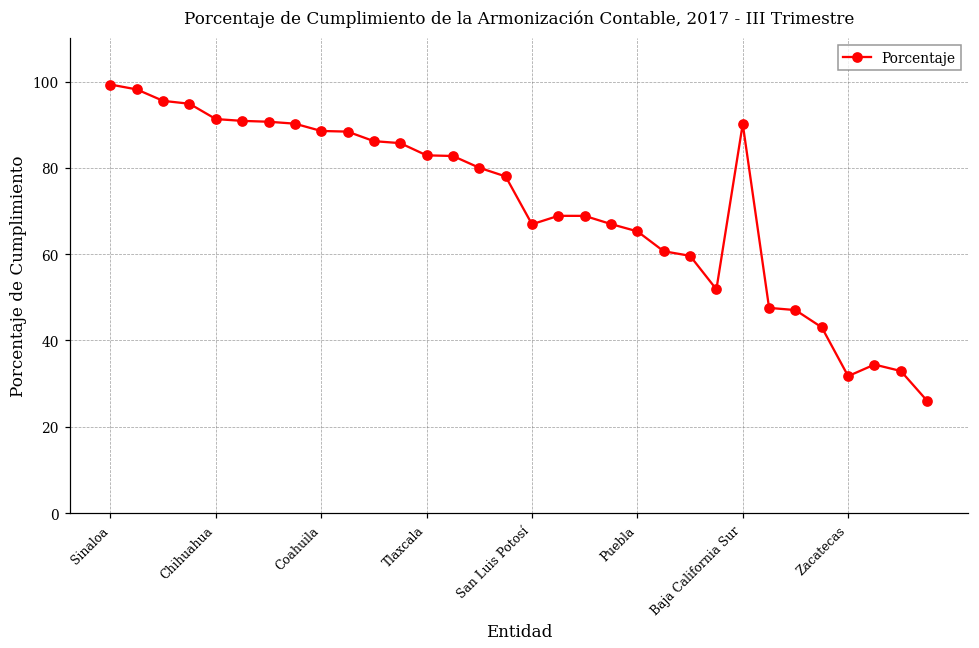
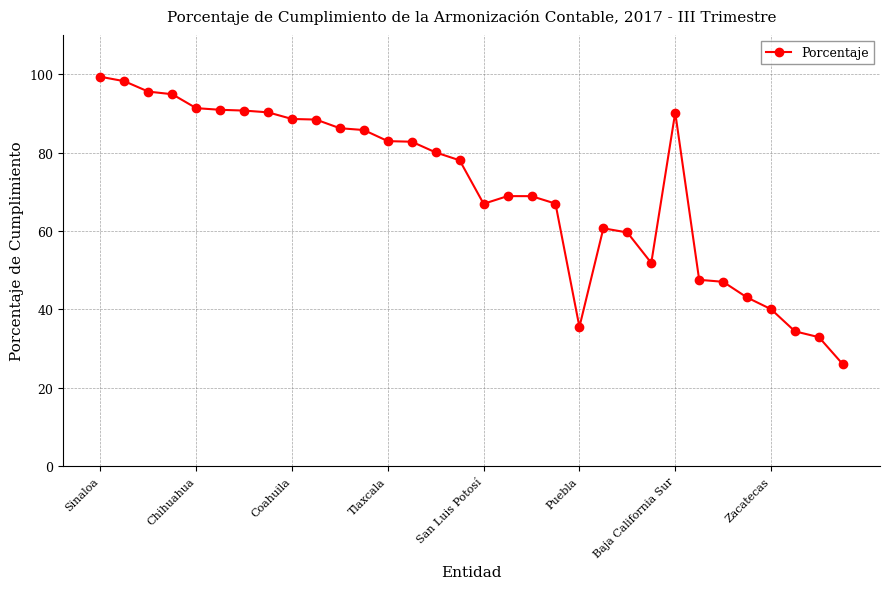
Puebla: 65 -> 36
Zacatecas: 32 -> 40
